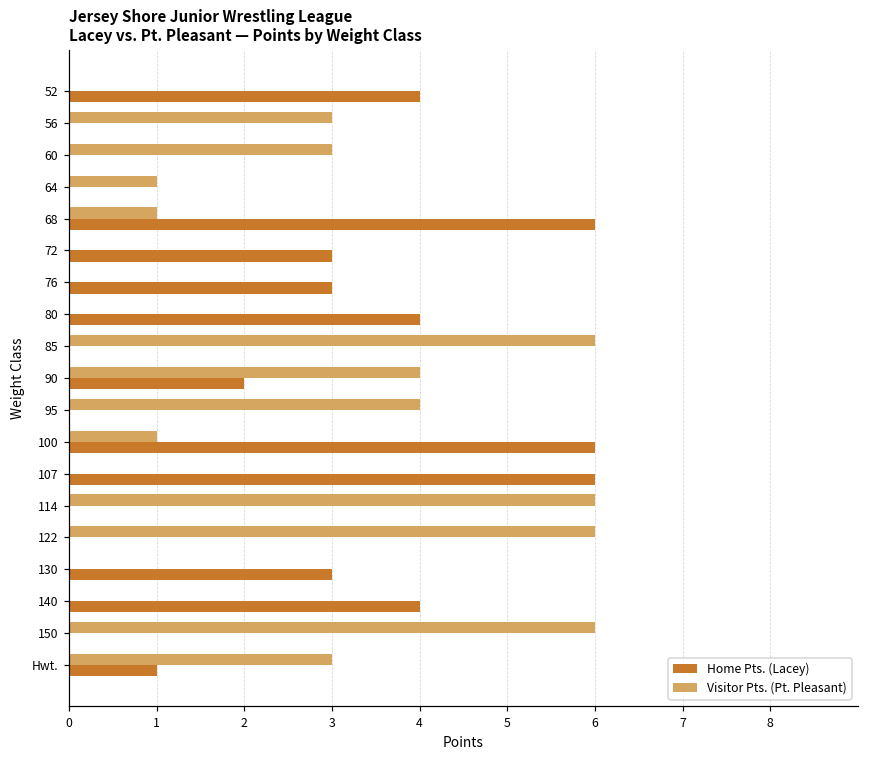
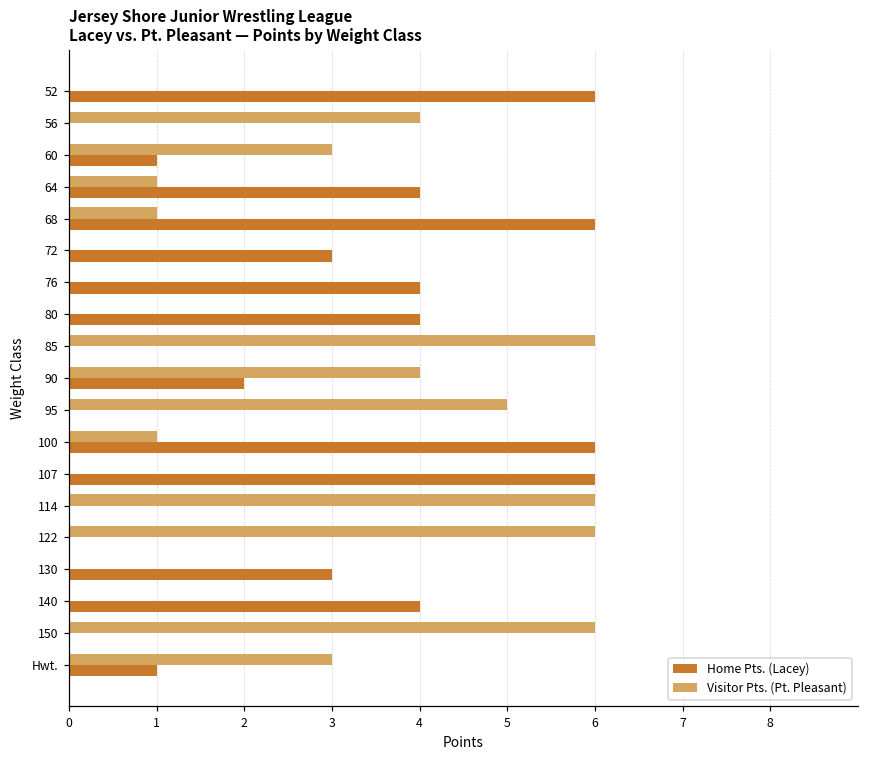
Home Pts. (Lacey), 52: 4 -> 6
Visitor Pts. (Pt. Pleasant), 56: 3 -> 4
Home Pts. (Lacey), 60: 0 -> 1
Home Pts. (Lacey), 64: 0 -> 4
Home Pts. (Lacey), 76: 3 -> 4
Visitor Pts. (Pt. Pleasant), 95: 4 -> 5
